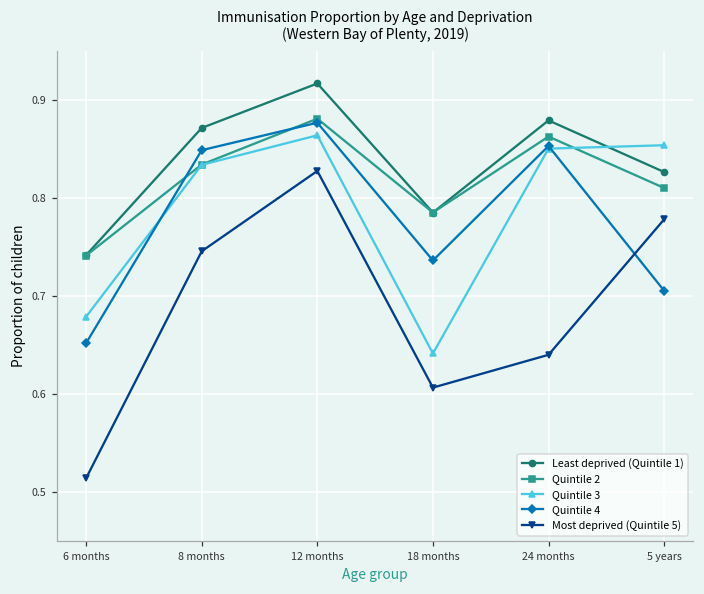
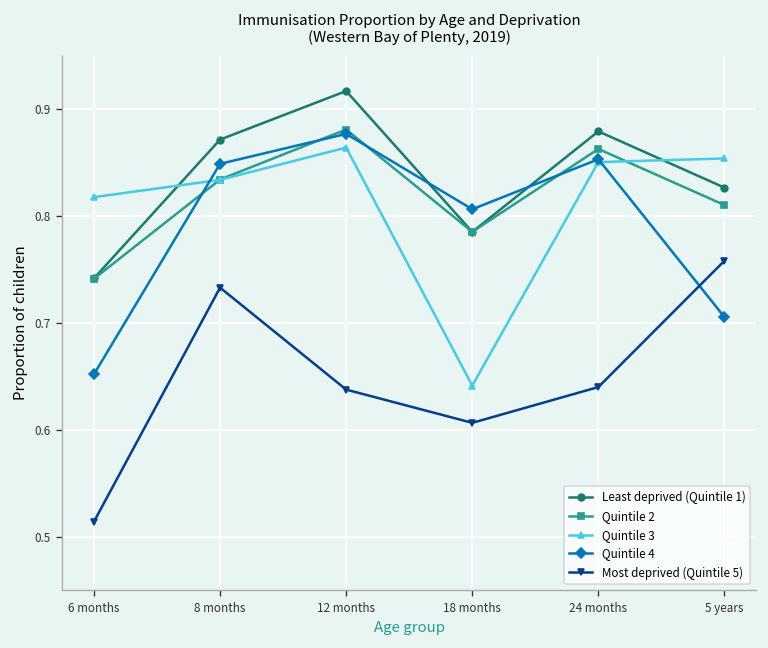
Quintile 3, 6 months: 0.68 -> 0.82
Most deprived (Quintile 5), 8 months: 0.75 -> 0.73
Most deprived (Quintile 5), 12 months: 0.83 -> 0.64
Quintile 4, 18 months: 0.74 -> 0.81
Most deprived (Quintile 5), 5 years: 0.78 -> 0.76
